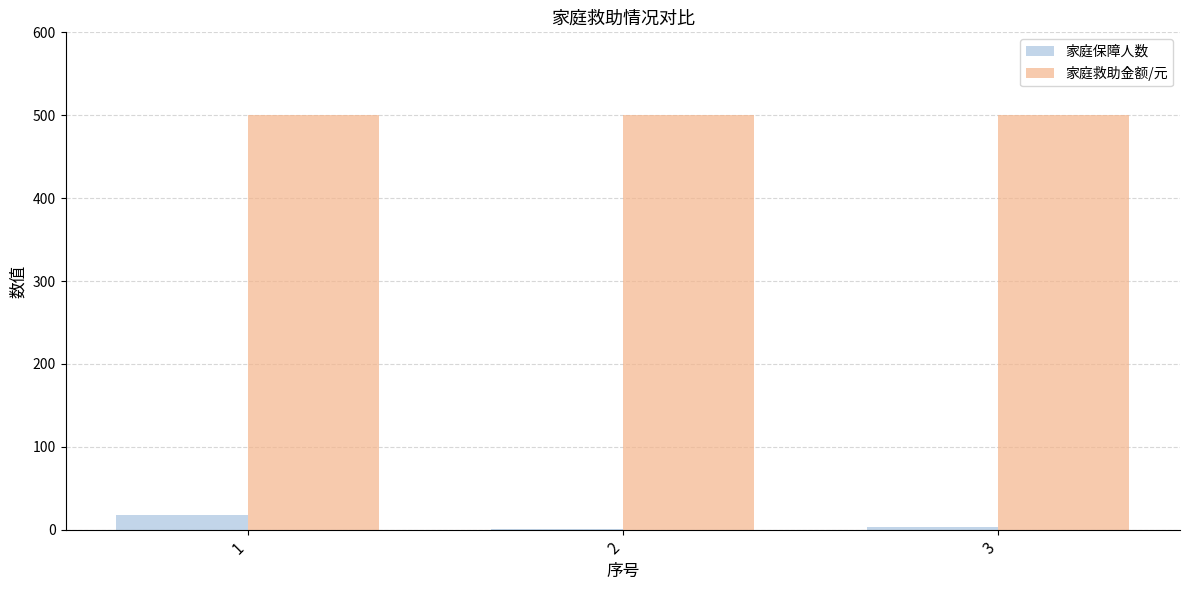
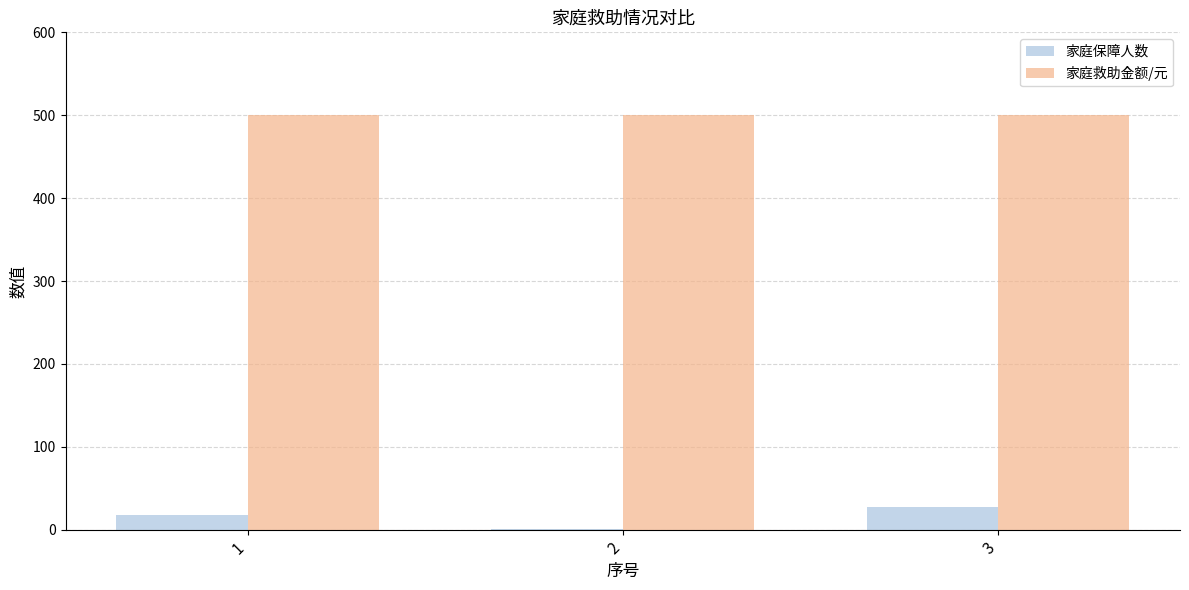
家庭保障人数, 3: 0 -> 30
